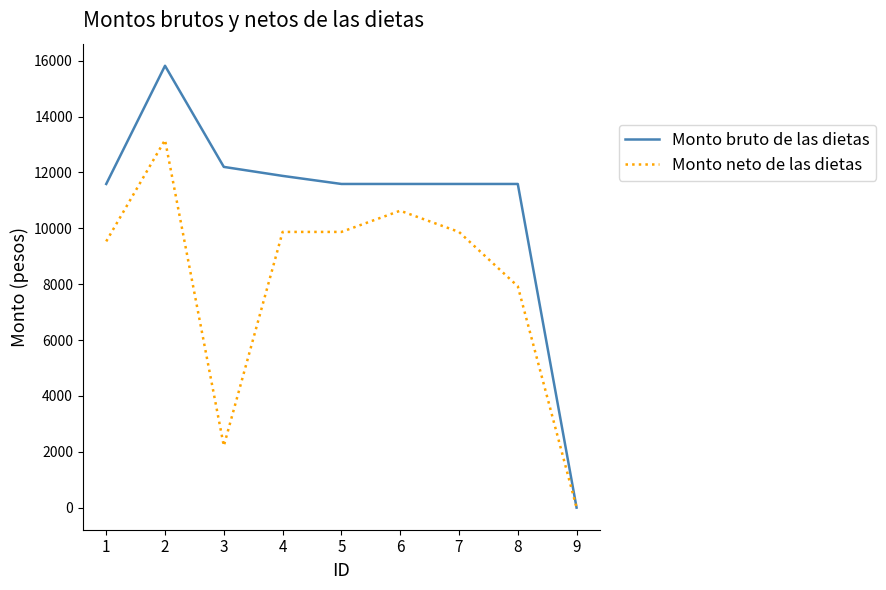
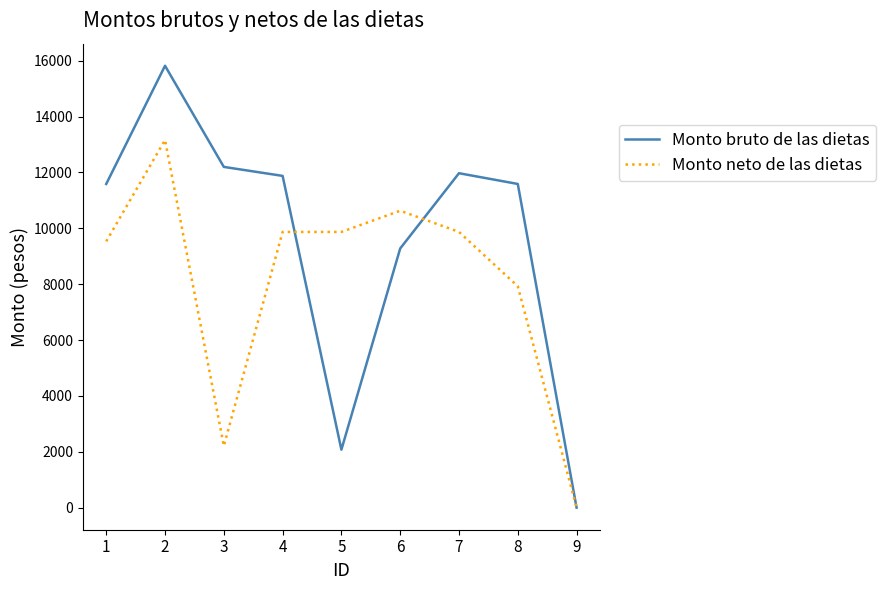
Monto bruto de las dietas, 5: 11600 -> 2100
Monto bruto de las dietas, 6: 11600 -> 9300
Monto bruto de las dietas, 7: 11600 -> 12000
